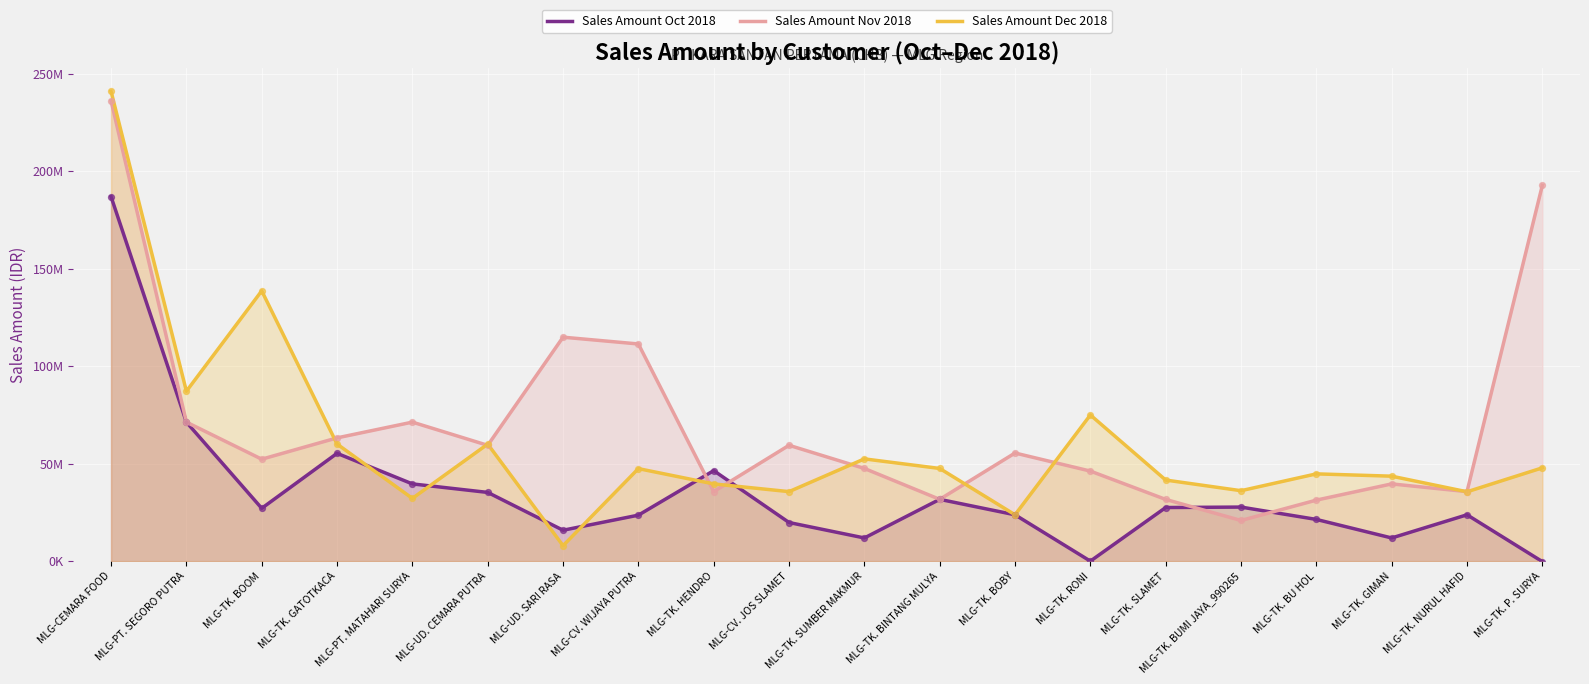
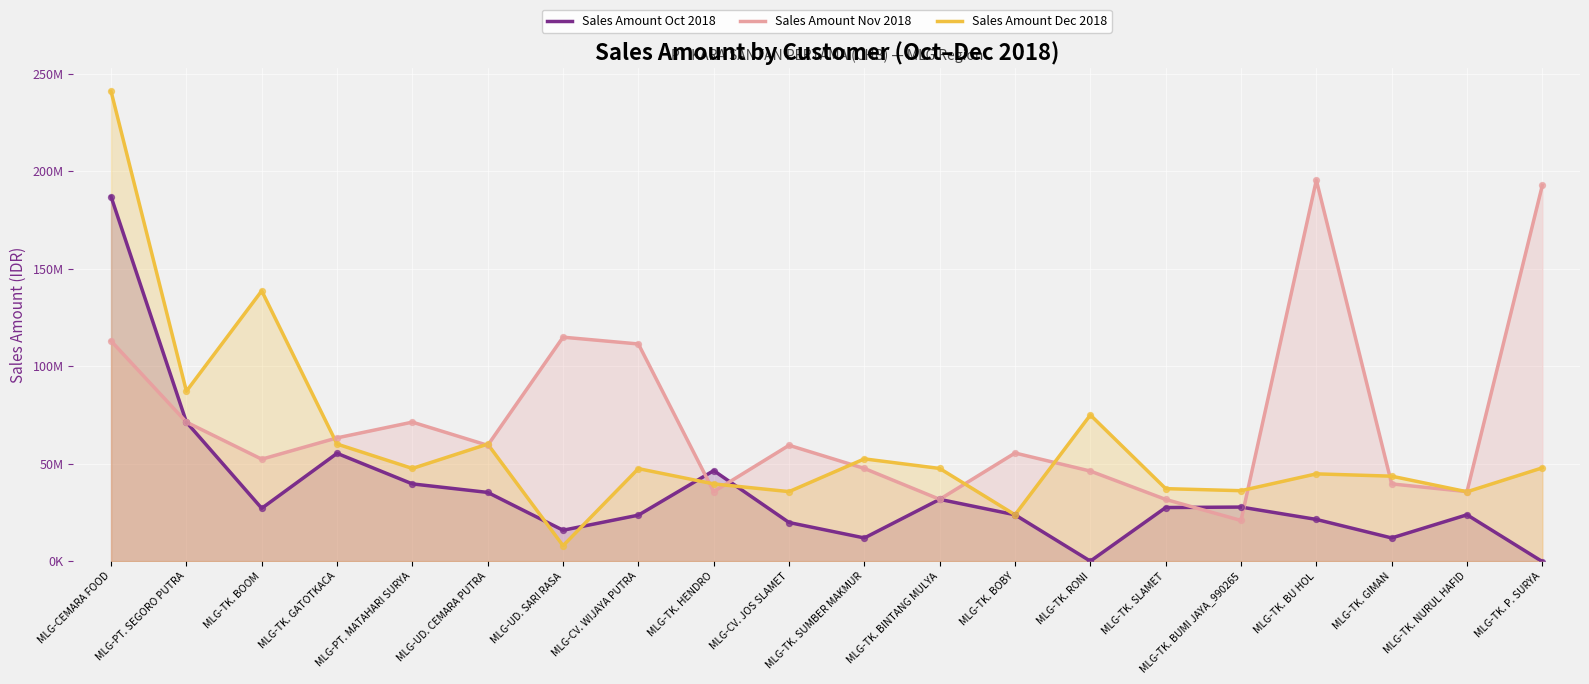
Sales Amount Nov 2018, MLG-CEMARA FOOD: 236000000 -> 113000000
Sales Amount Dec 2018, MLG-PT. MATAHARI SURYA: 32000000 -> 48000000
Sales Amount Dec 2018, MLG-TK. SLAMET: 42000000 -> 37000000
Sales Amount Nov 2018, MLG-TK. BU HOL: 31000000 -> 195000000
